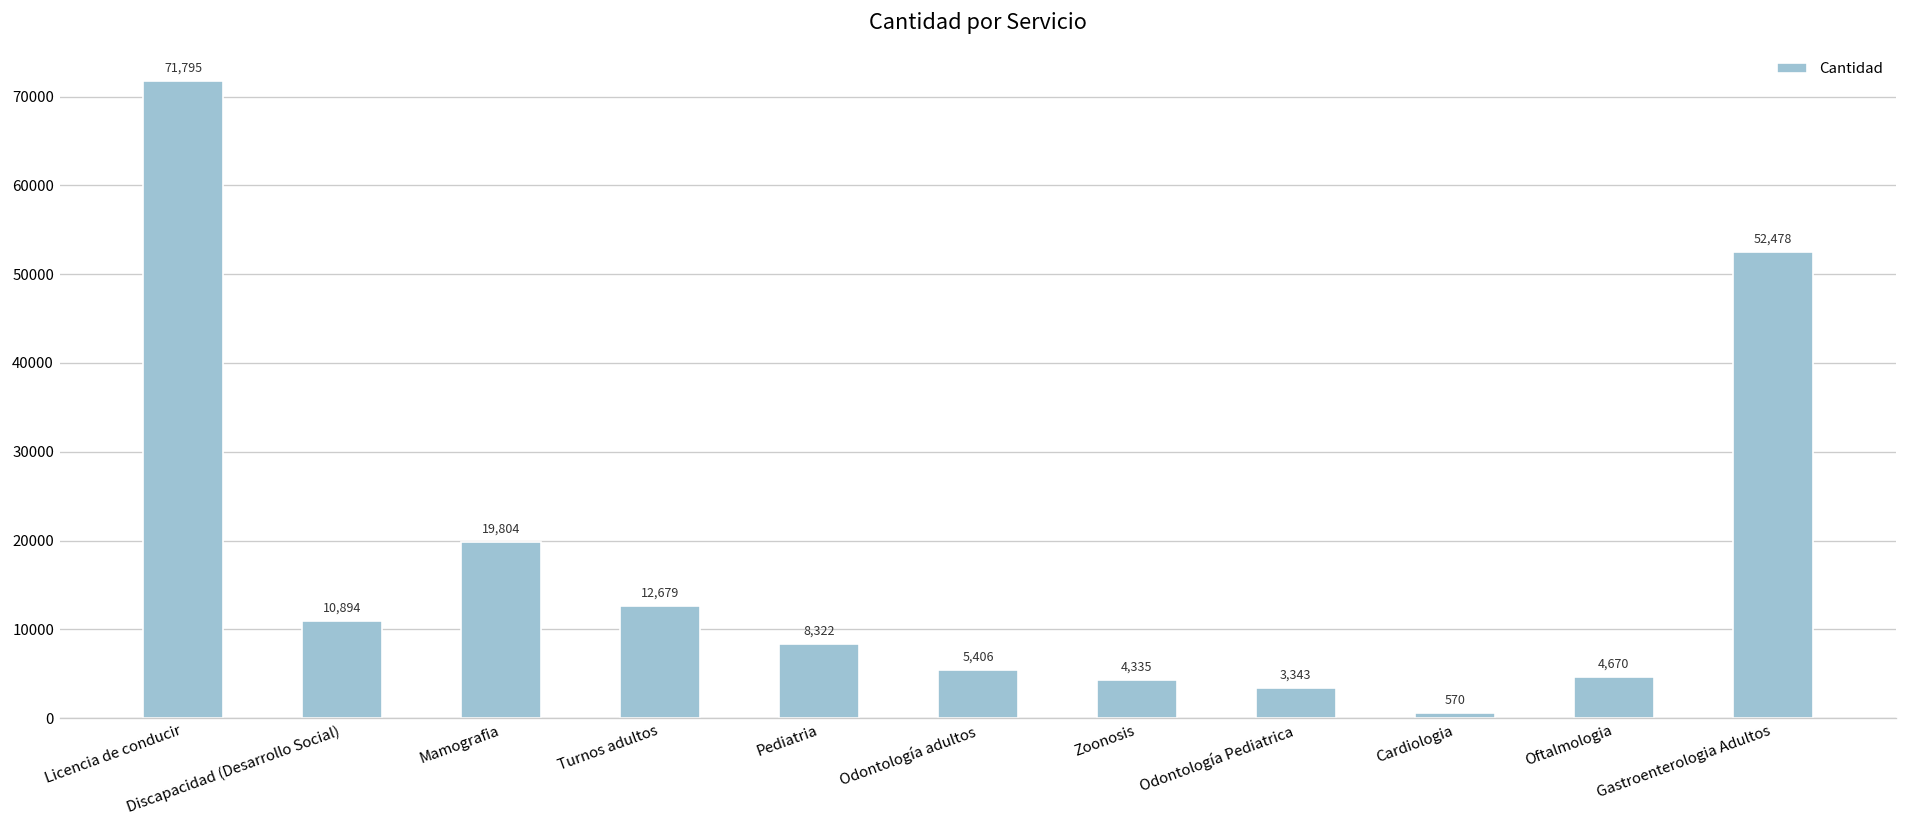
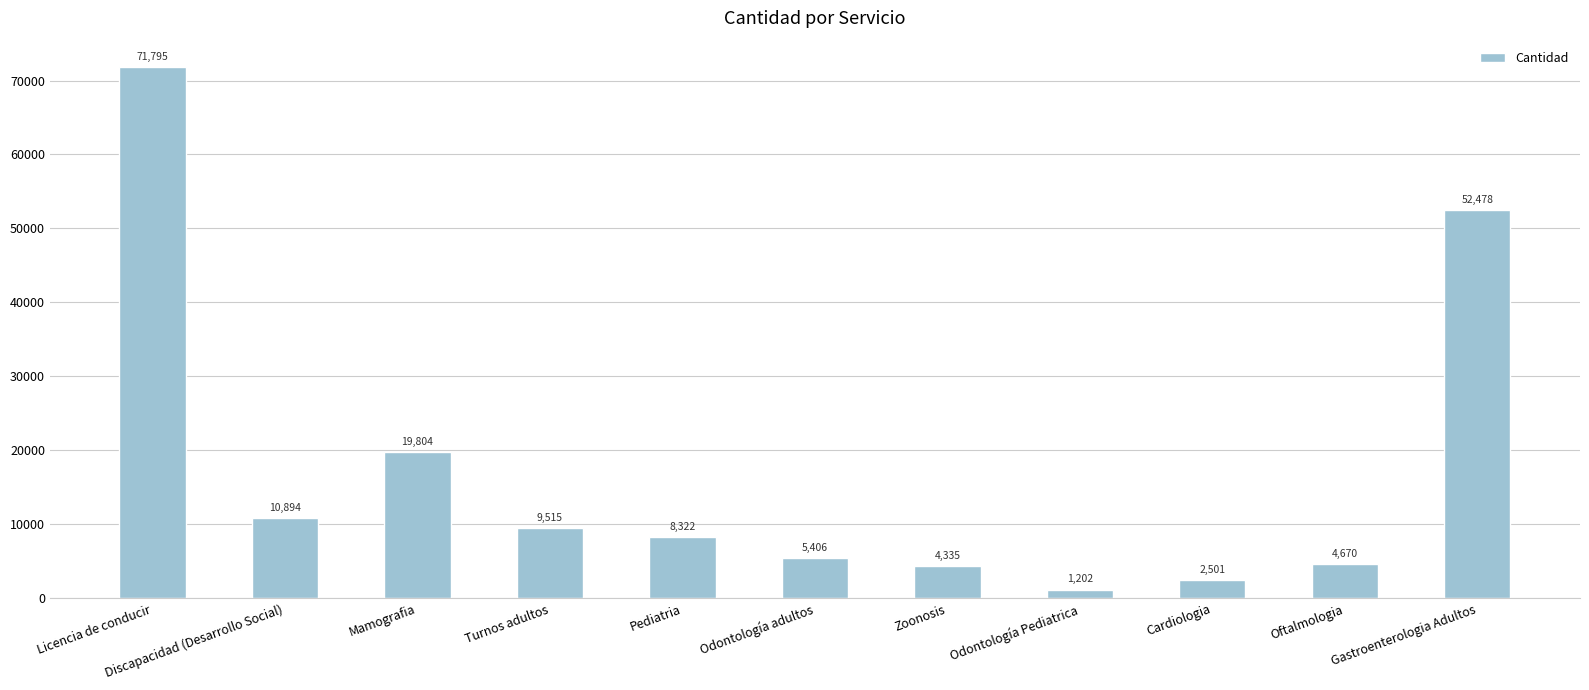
Turnos adultos: 12,679 -> 9,515
Odontología Pediatrica: 3,343 -> 1,202
Cardiologia: 570 -> 2,501
